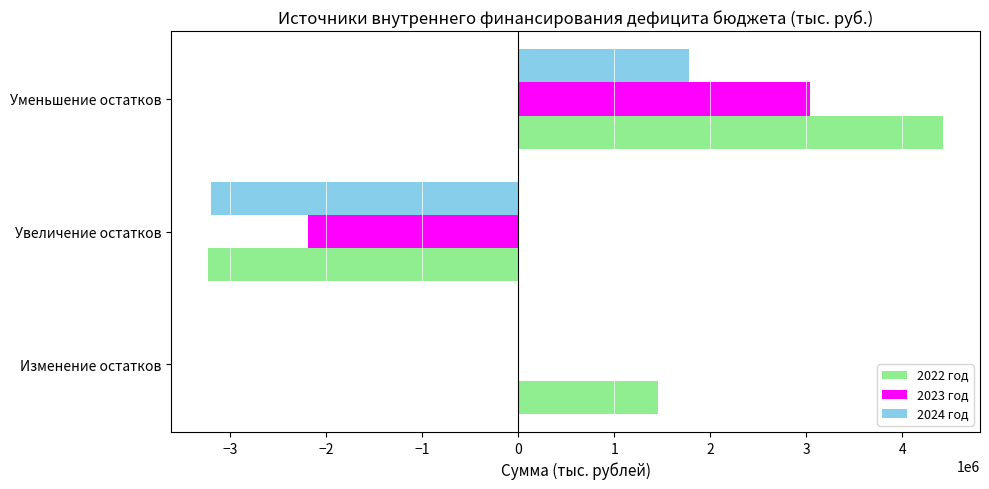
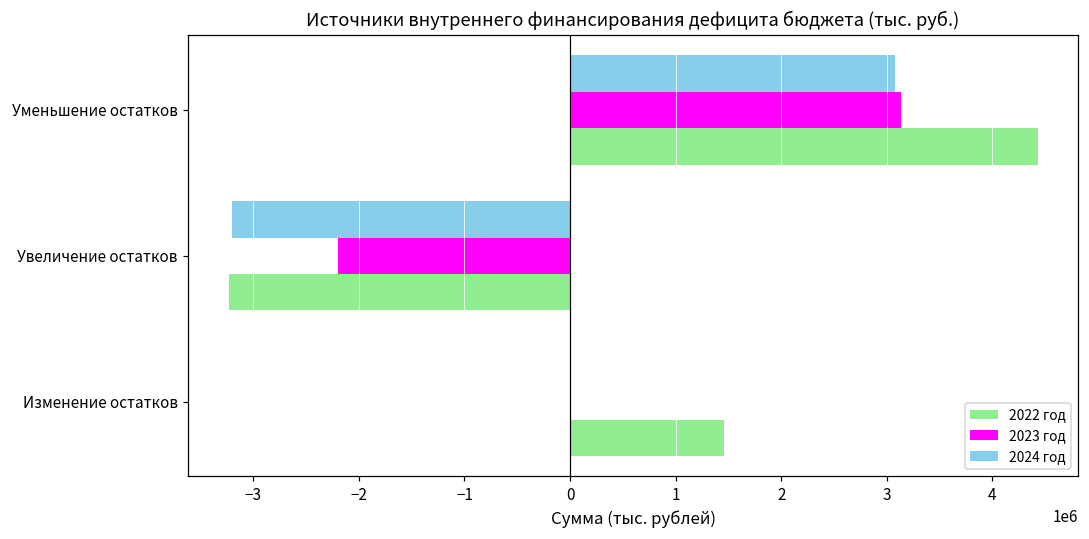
2024 год, Уменьшение остатков: 1800000 -> 3100000
2023 год, Уменьшение остатков: 3000000 -> 3100000
